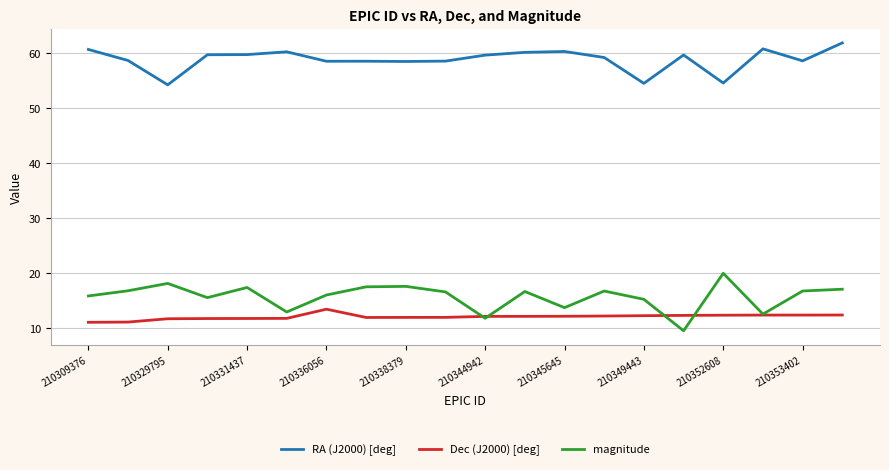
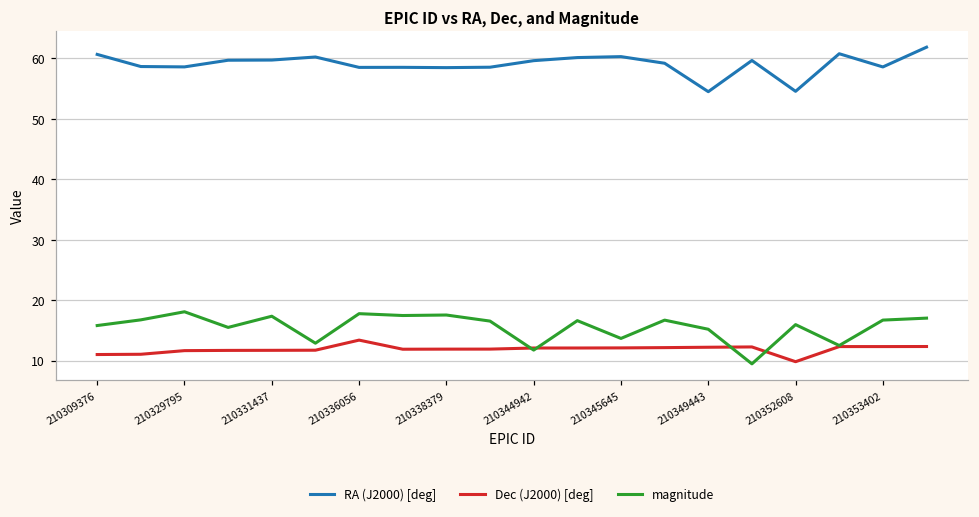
RA (J2000) [deg], 210329795: 54 -> 59
magnitude, 210336056: 16 -> 18
Dec (J2000) [deg], 210352608: 12 -> 10
magnitude, 210352608: 20 -> 16
